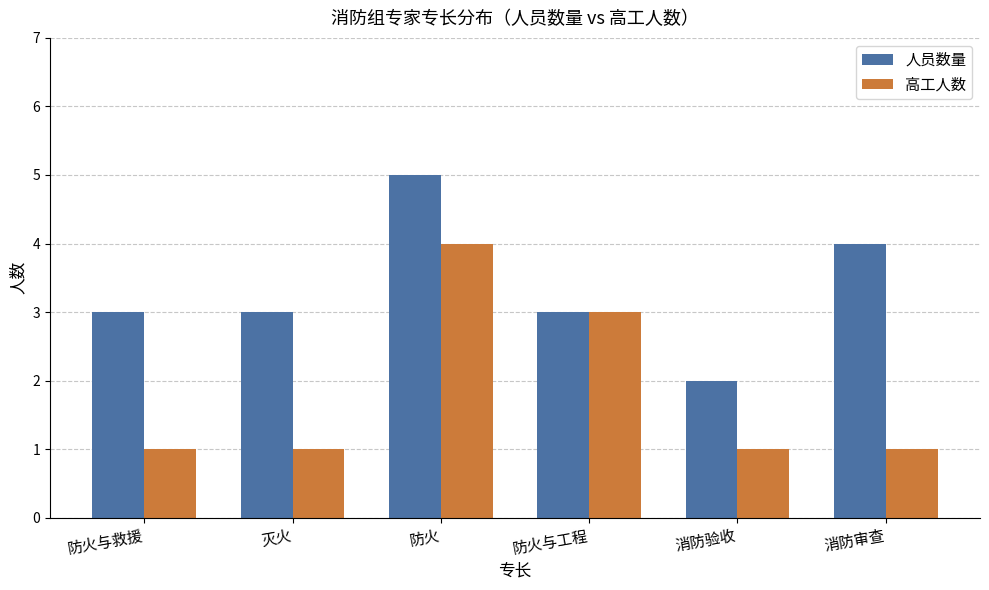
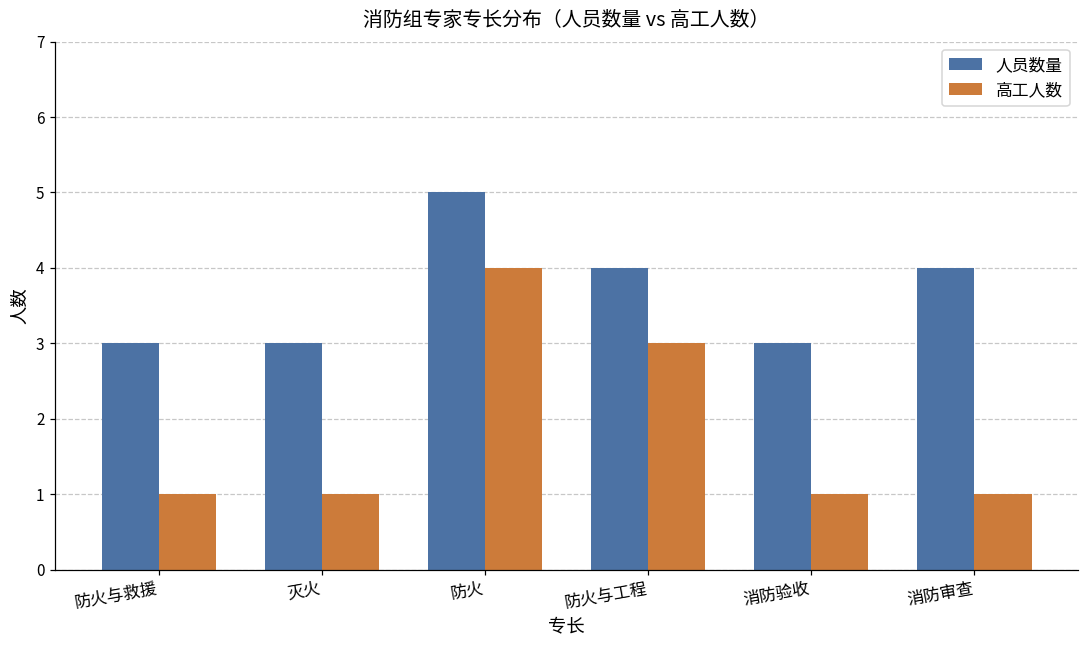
人员数量, 防火与工程: 3 -> 4
人员数量, 消防验收: 2 -> 3
